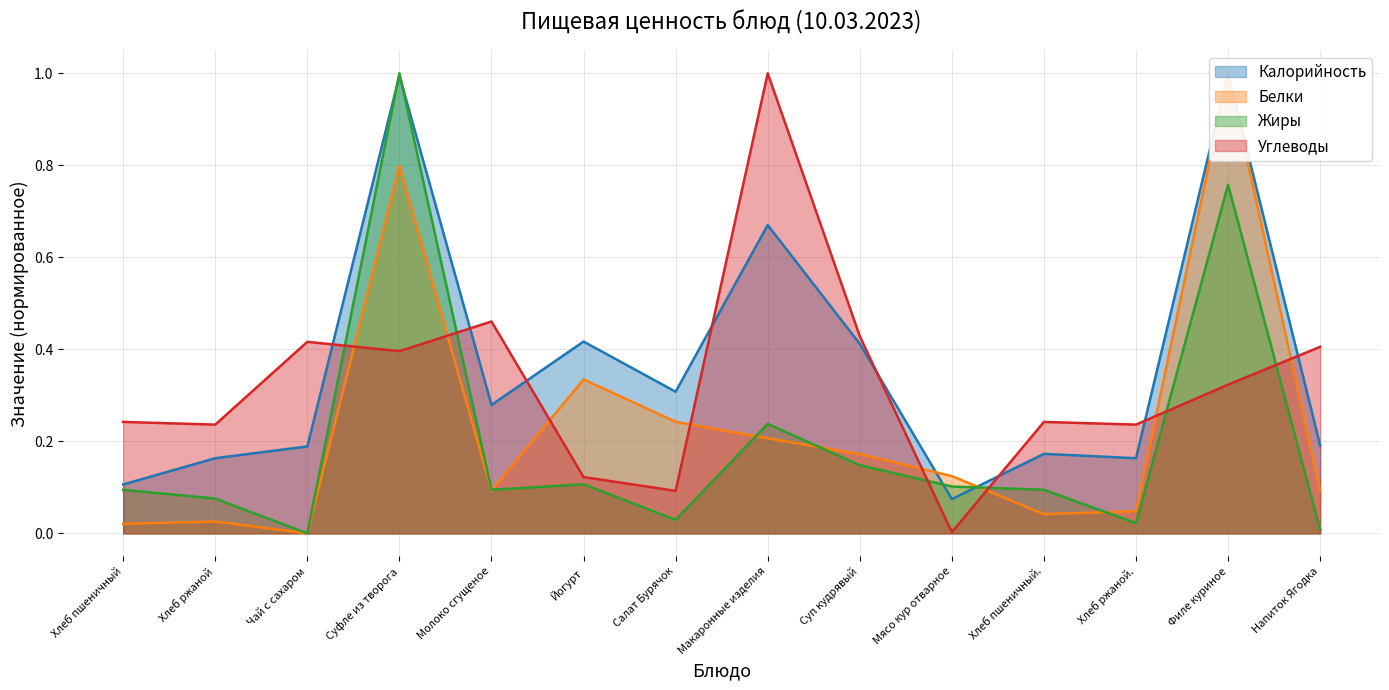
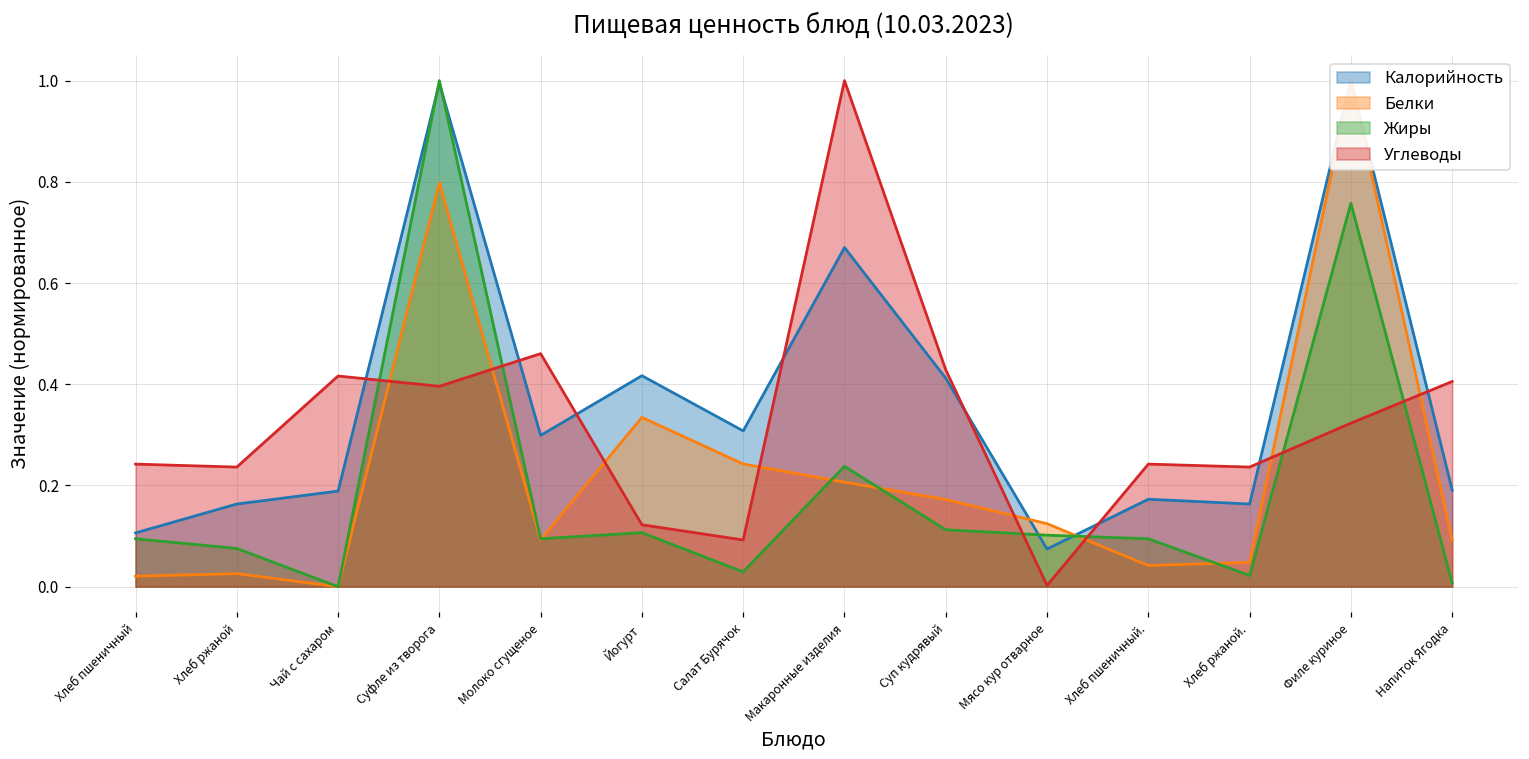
Калорийность, Молоко сгущеное: 0.28 -> 0.30
Жиры, Суп кудрявый: 0.15 -> 0.11
